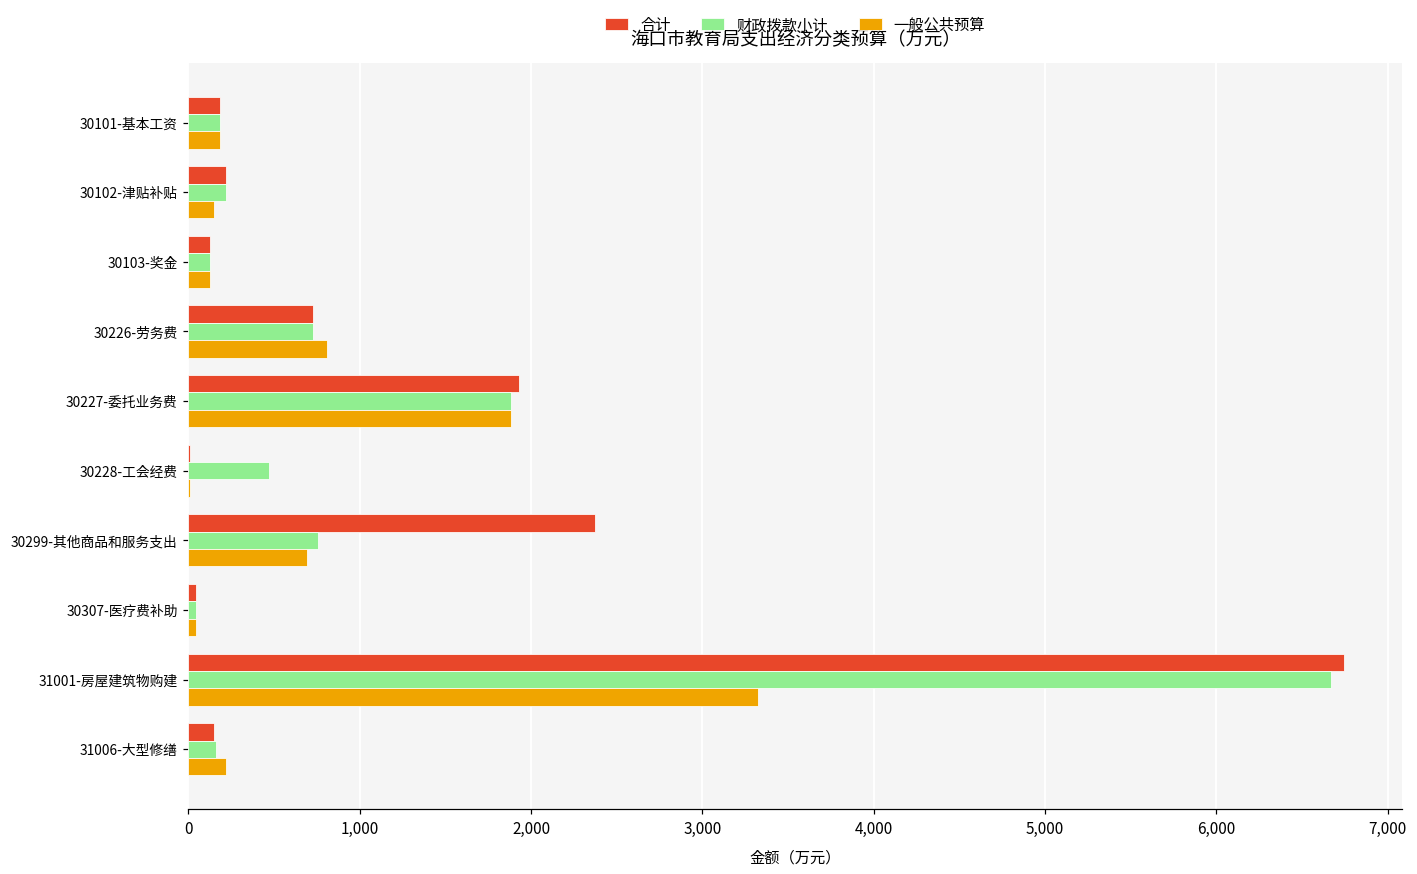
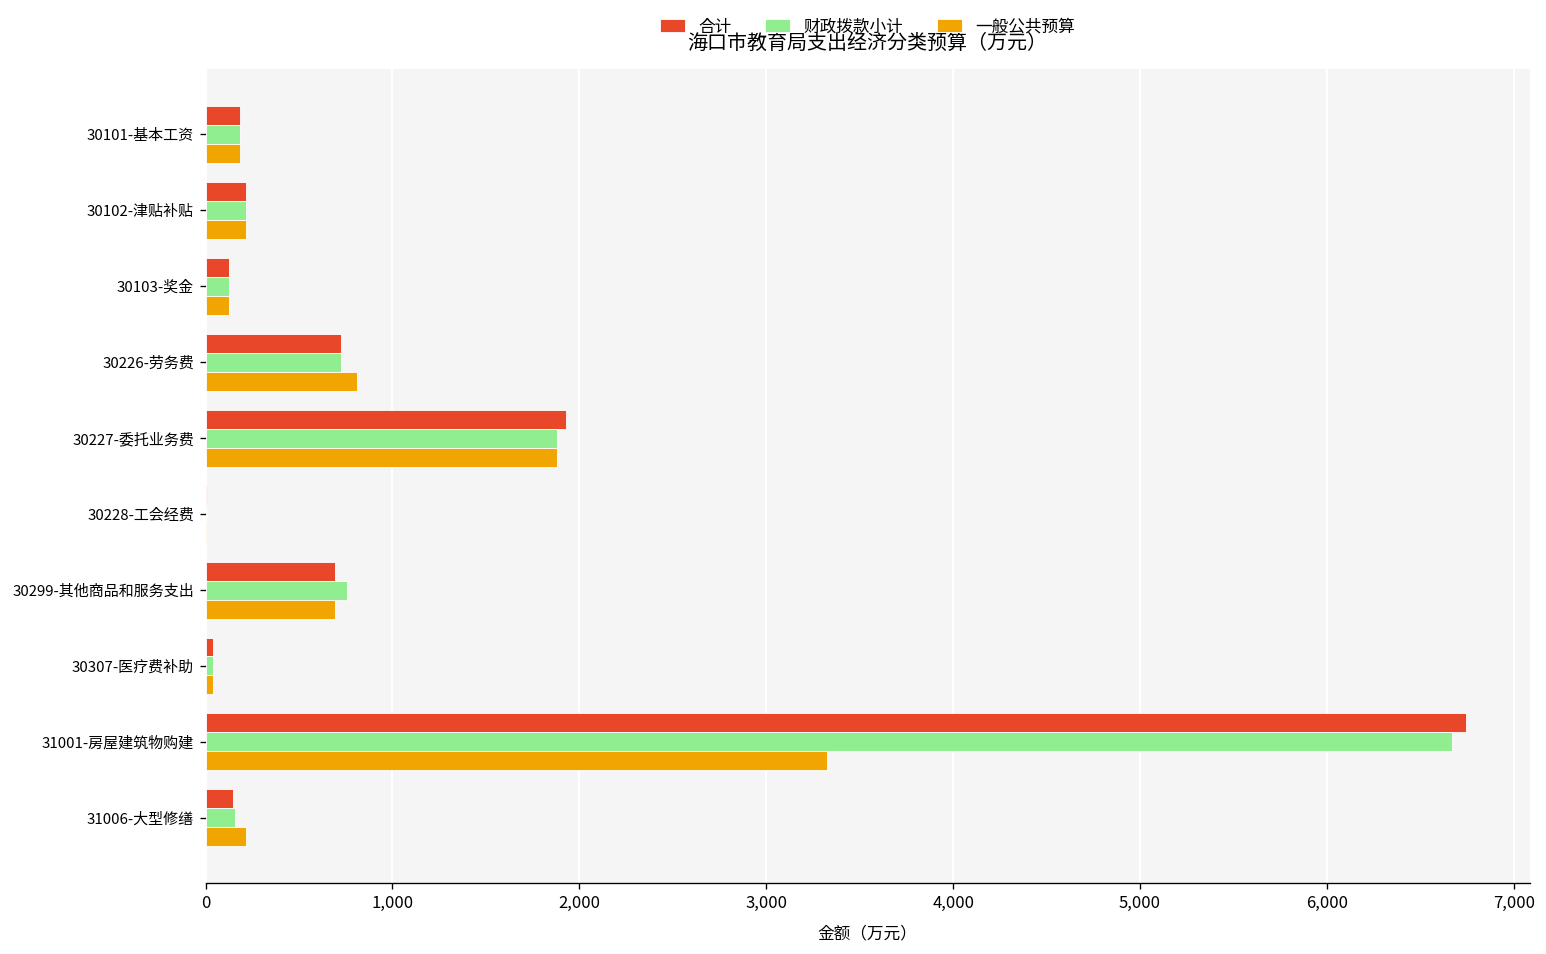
一般公共预算, 30102-津贴补贴: 150 -> 220
财政拨款小计, 30228-工会经费: 470 -> 10
合计, 30299-其他商品和服务支出: 2,370 -> 690
